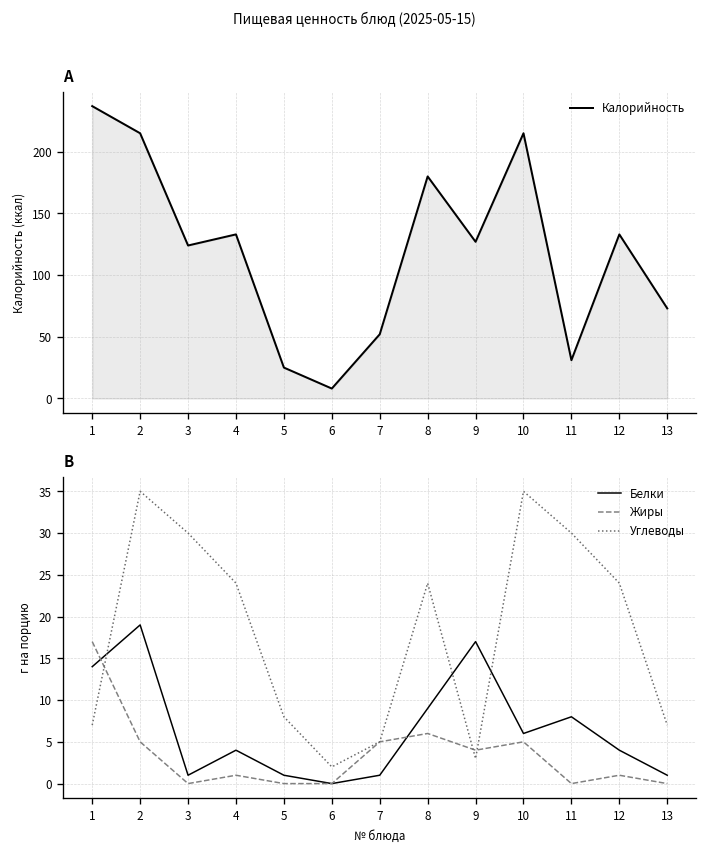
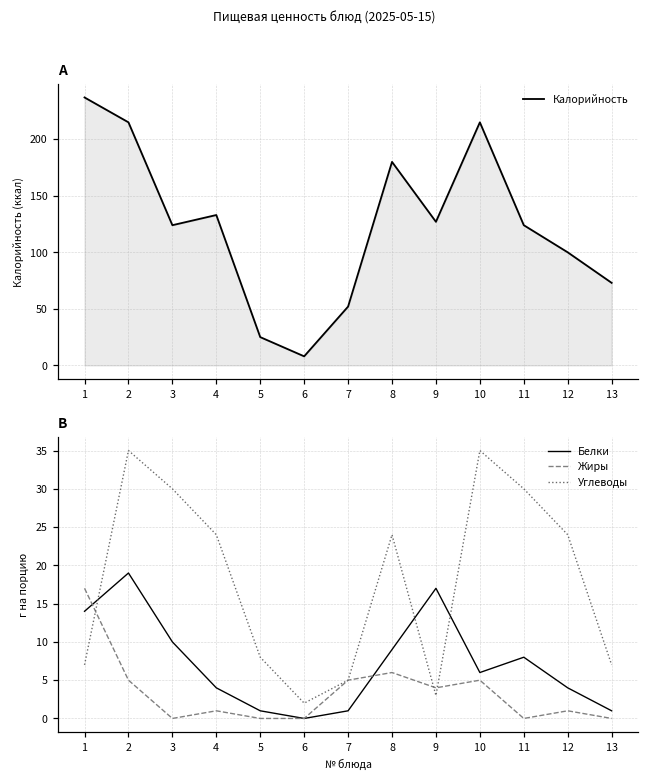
A, 11: 31 -> 124
A, 12: 133 -> 100
B, Белки, 3: 1 -> 10
